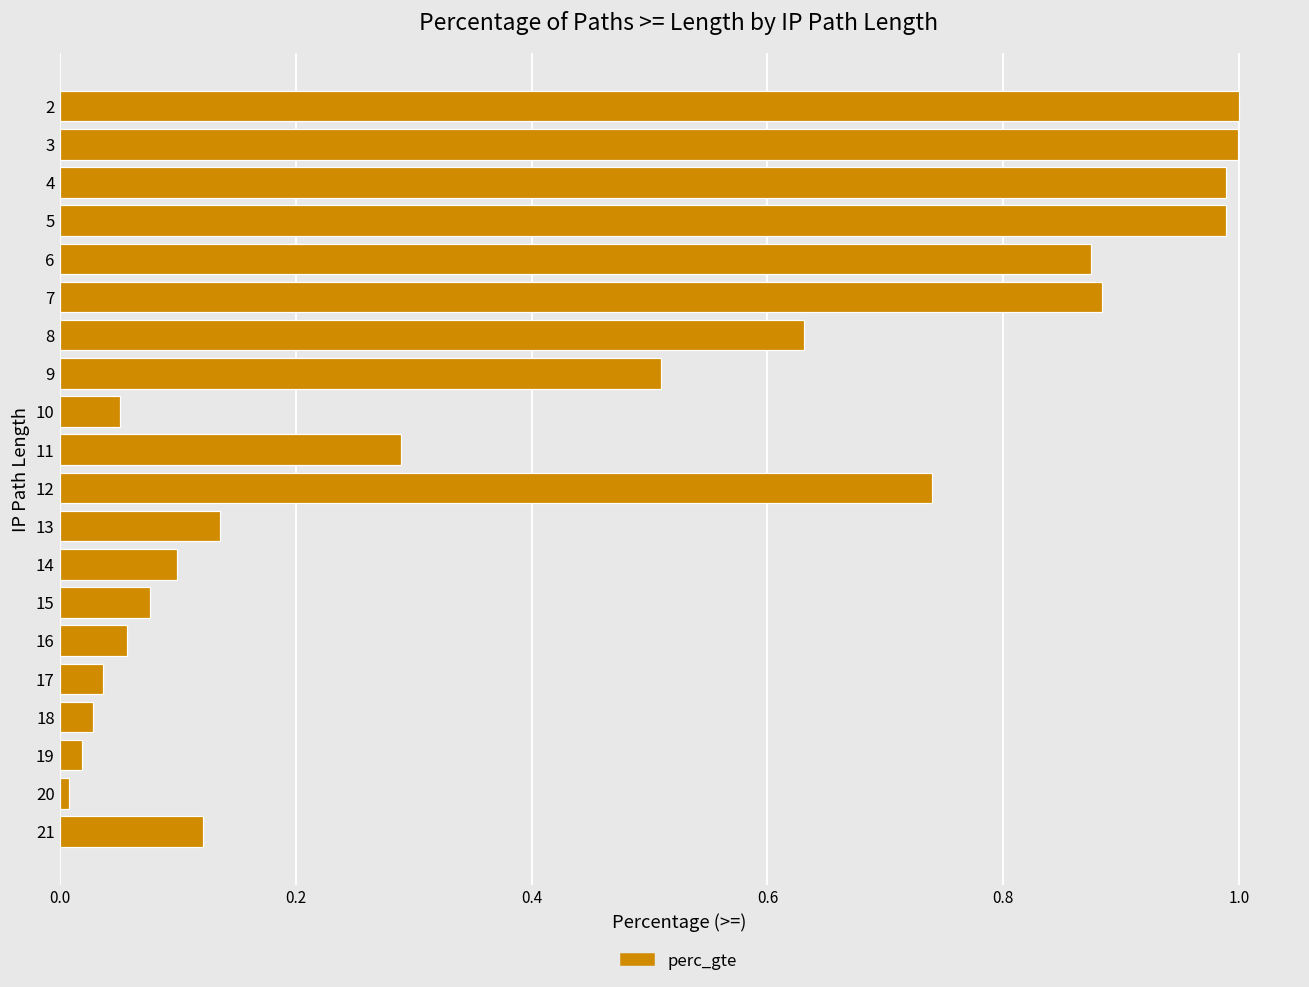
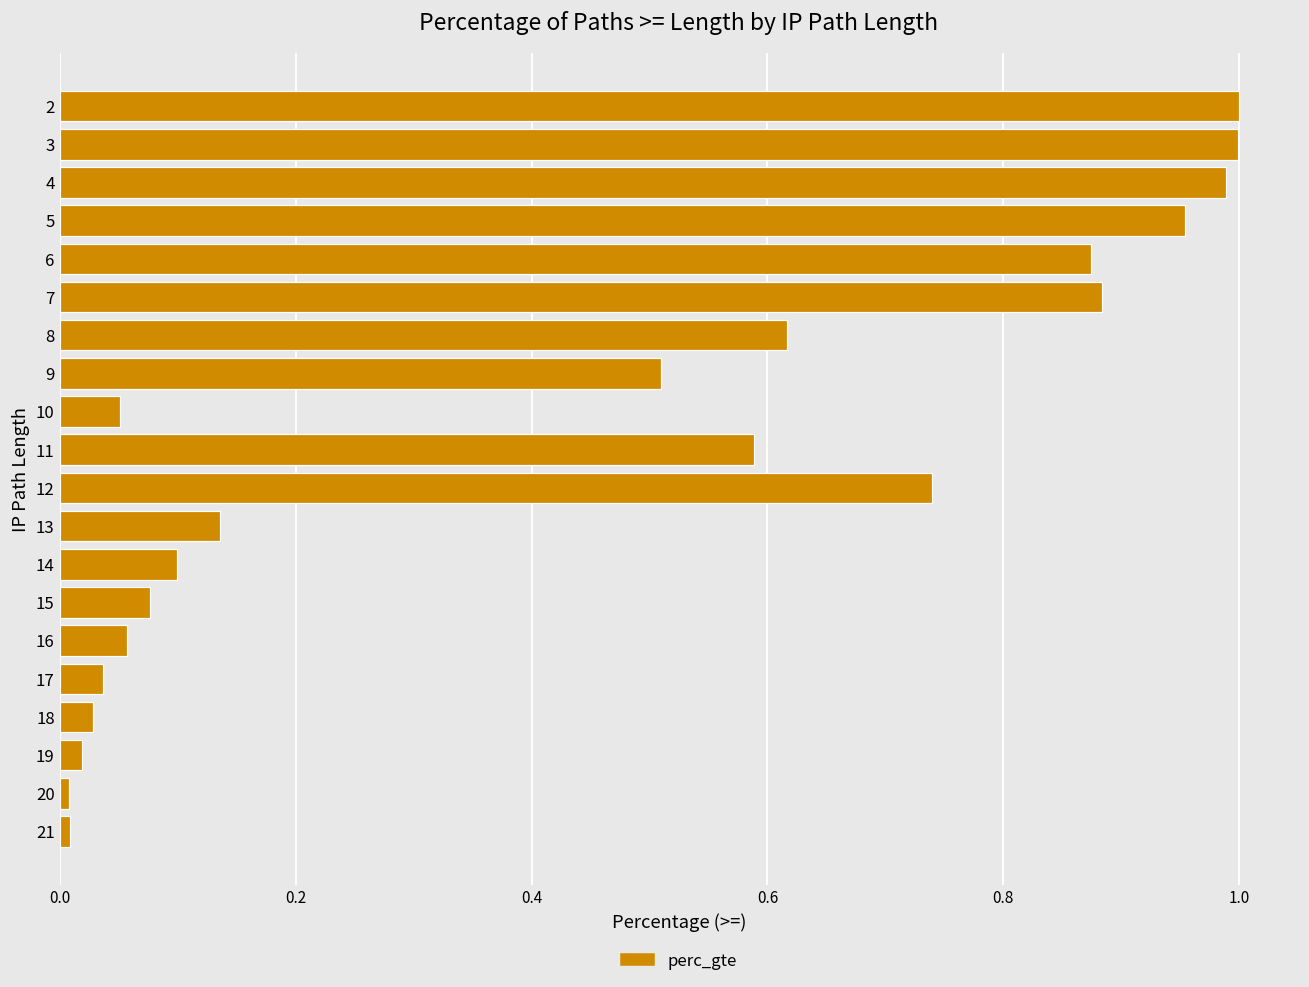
5: 0.989 -> 0.954
8: 0.631 -> 0.617
11: 0.289 -> 0.588
21: 0.121 -> 0.008
